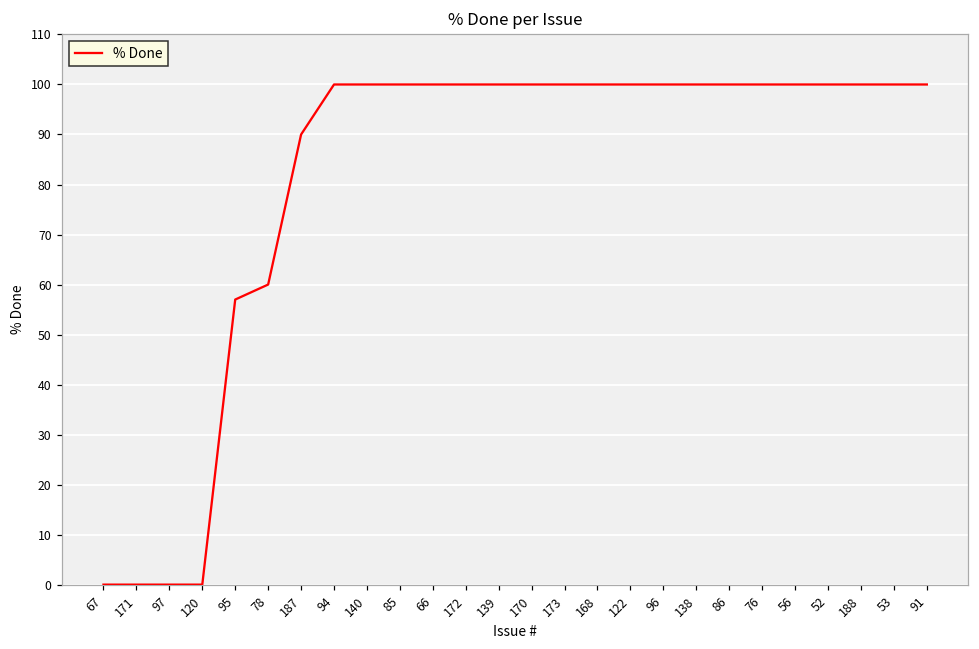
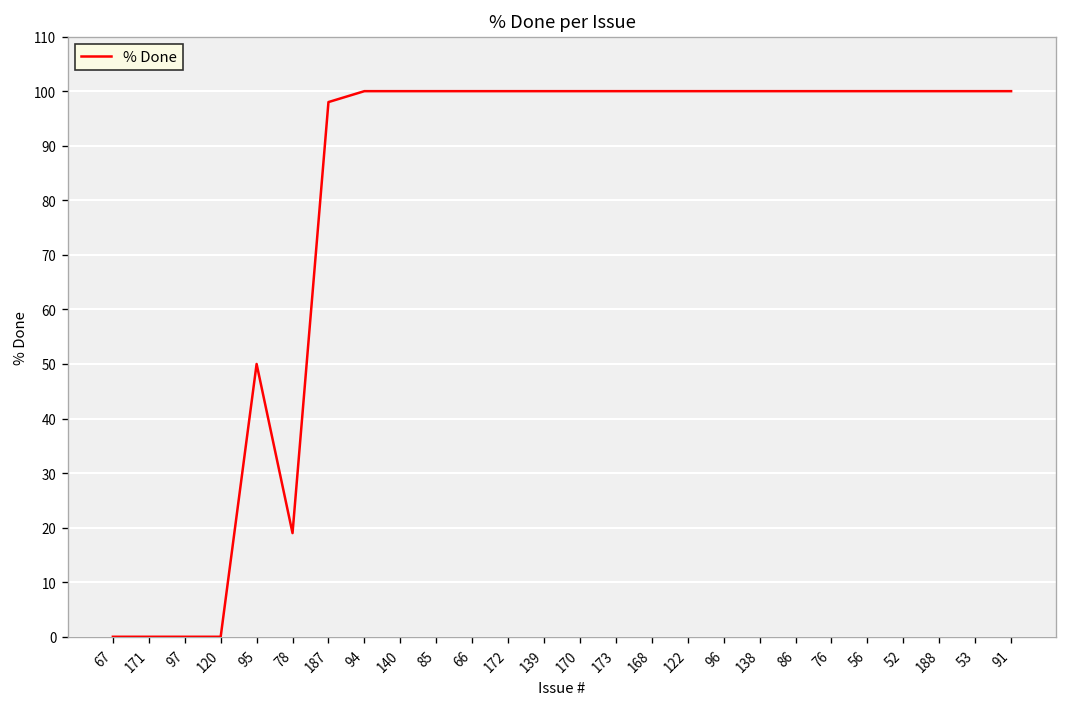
95: 57 -> 50
78: 60 -> 19
187: 90 -> 98
